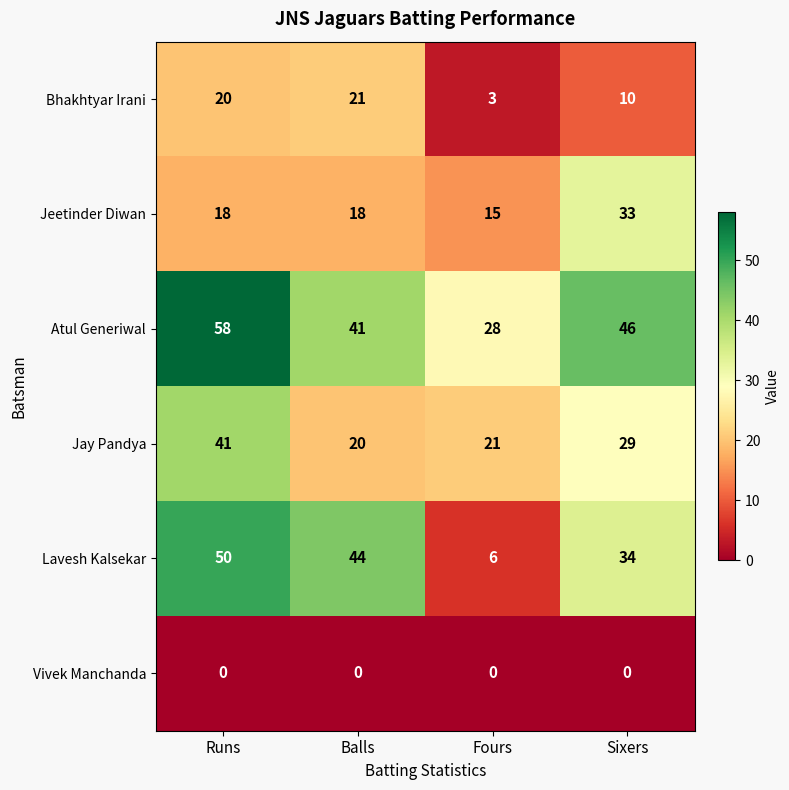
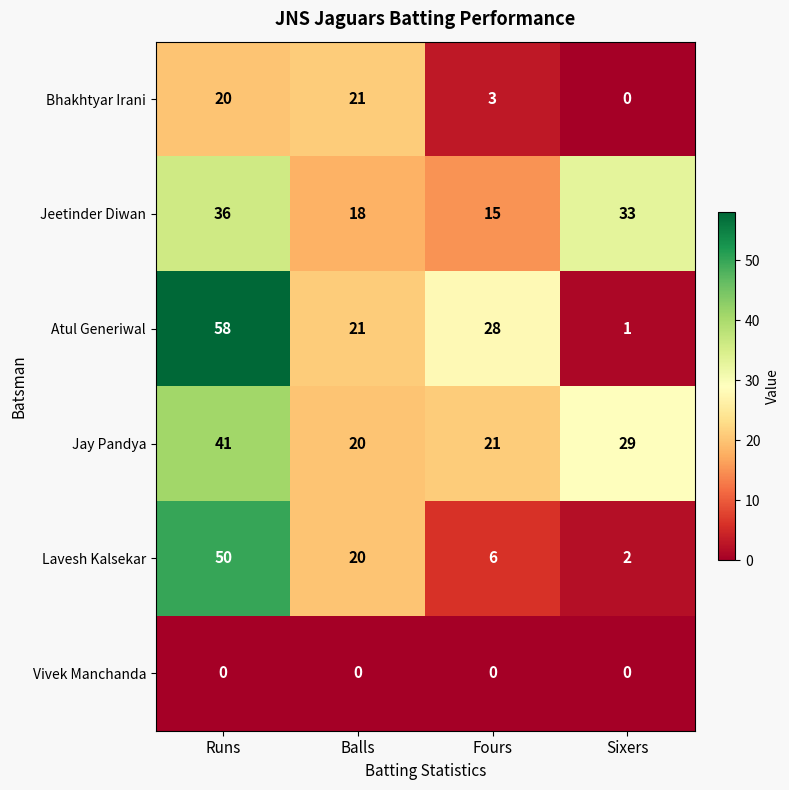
Bhakhtyar Irani, Sixers: 10 -> 0
Jeetinder Diwan, Runs: 18 -> 36
Atul Generiwal, Balls: 41 -> 21
Atul Generiwal, Sixers: 46 -> 1
Lavesh Kalsekar, Balls: 44 -> 20
Lavesh Kalsekar, Sixers: 34 -> 2
